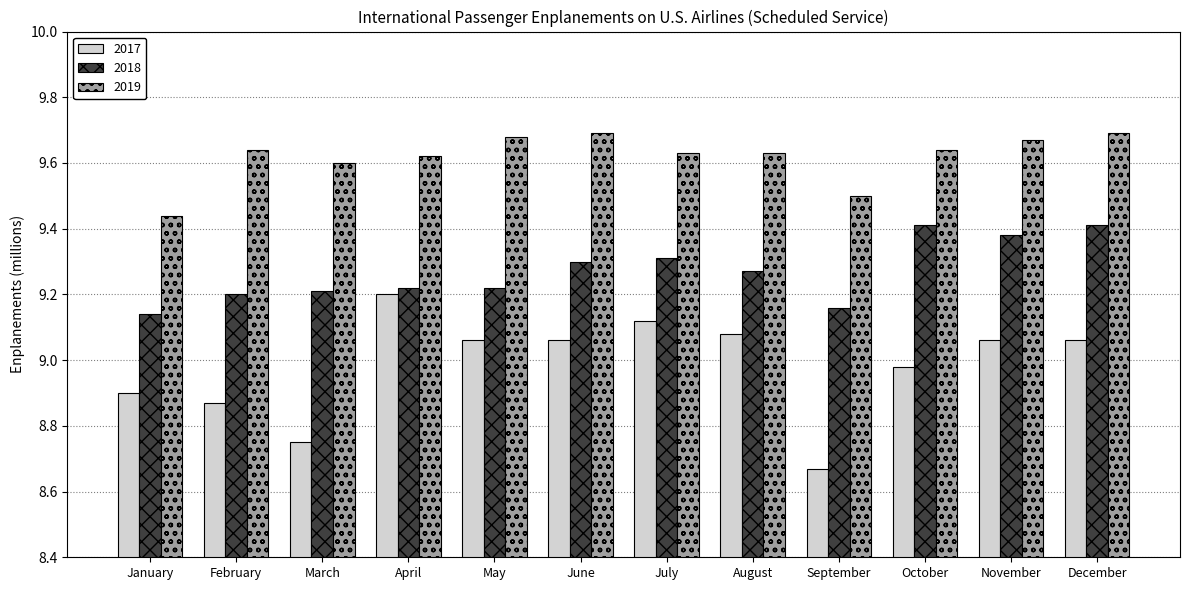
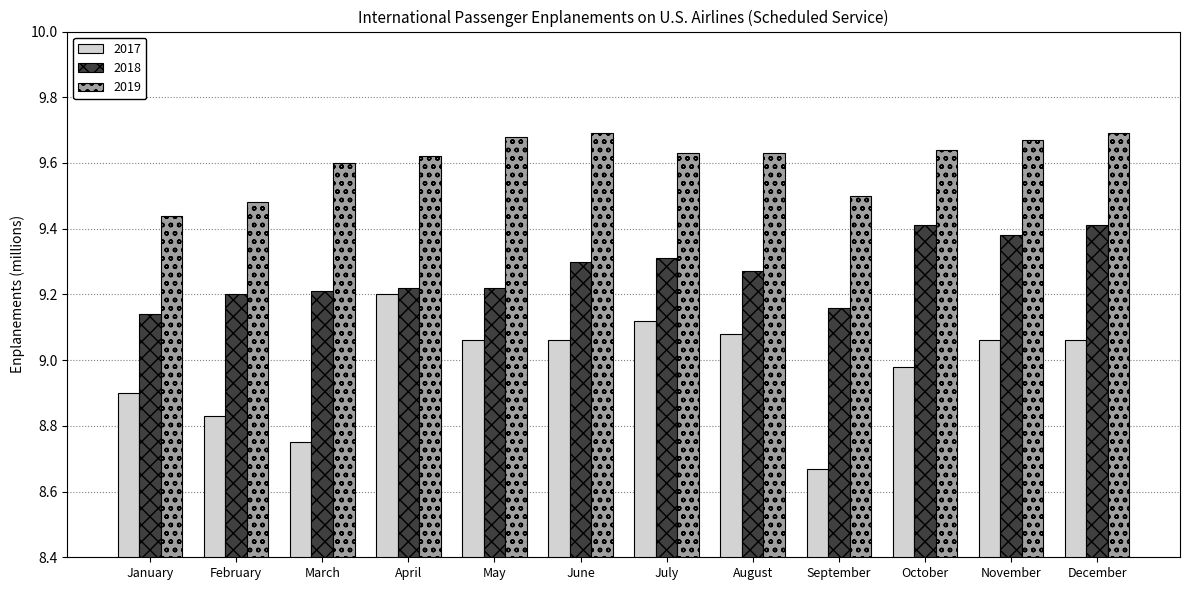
2017, February: 8.87 -> 8.83
2019, February: 9.64 -> 9.48
